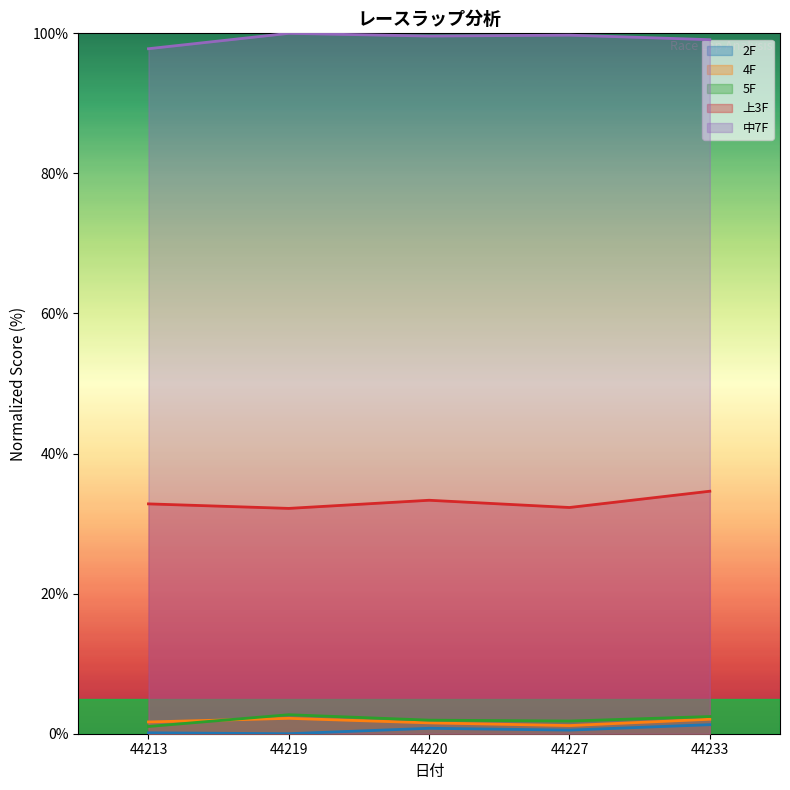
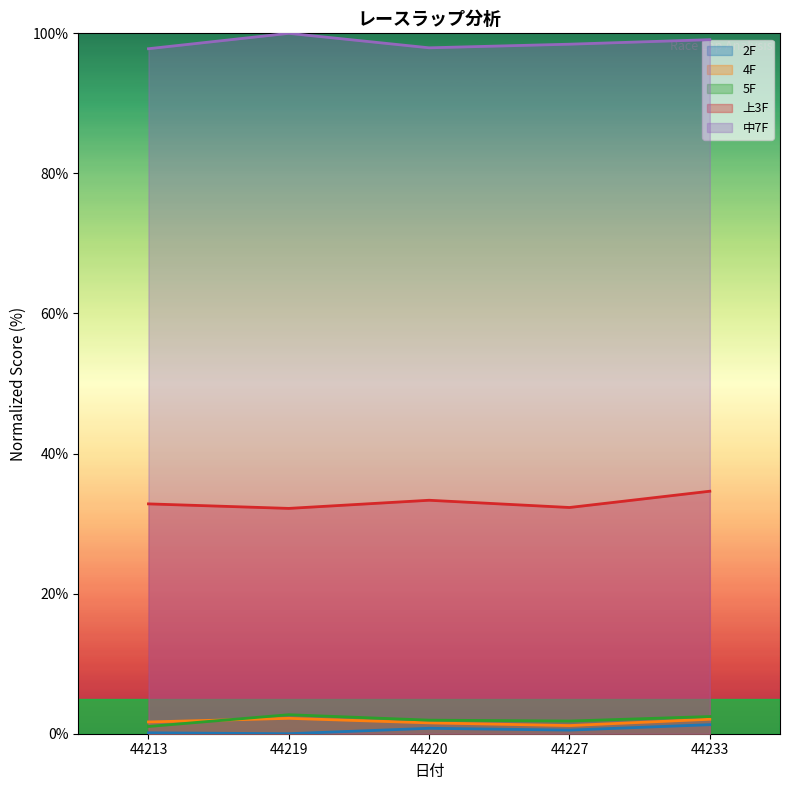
中7F, 44220: 100% -> 98%
中7F, 44227: 100% -> 98%
